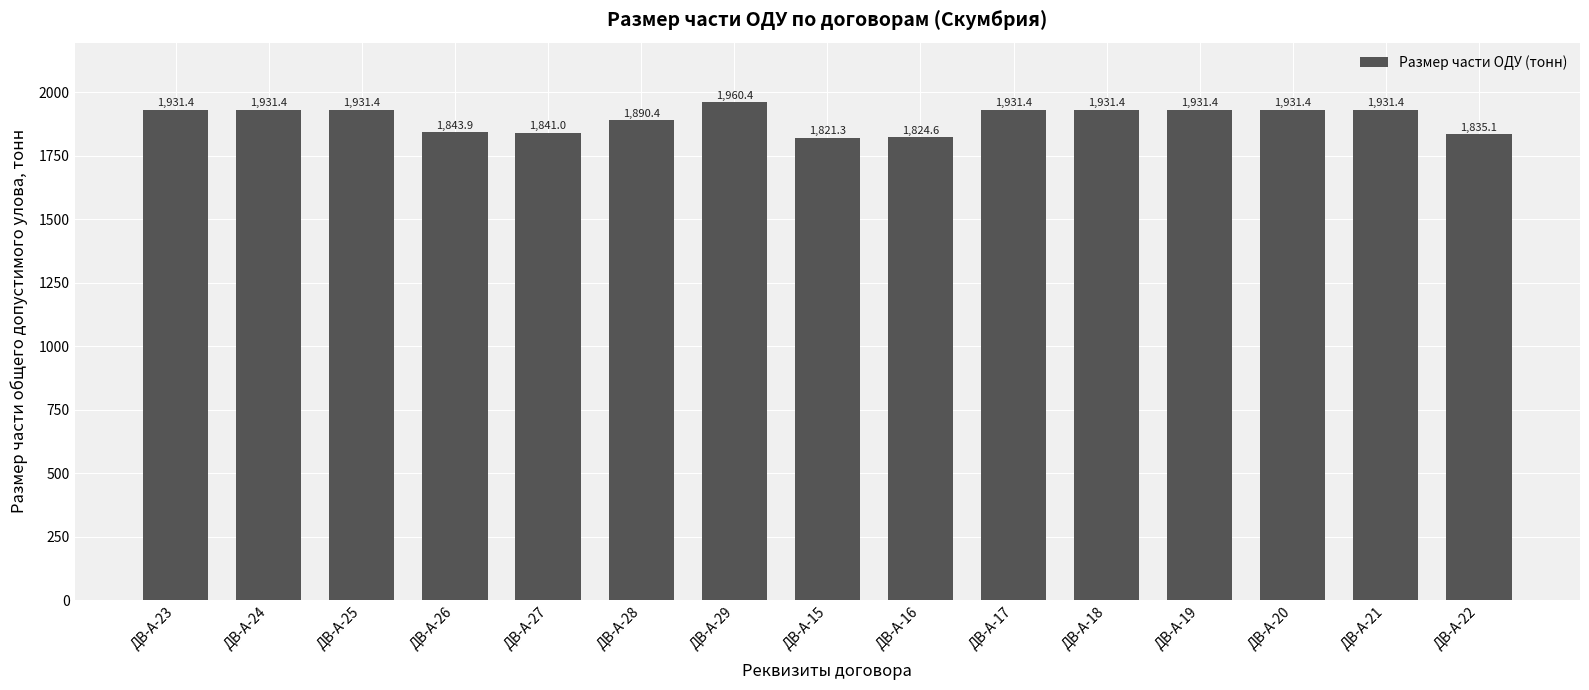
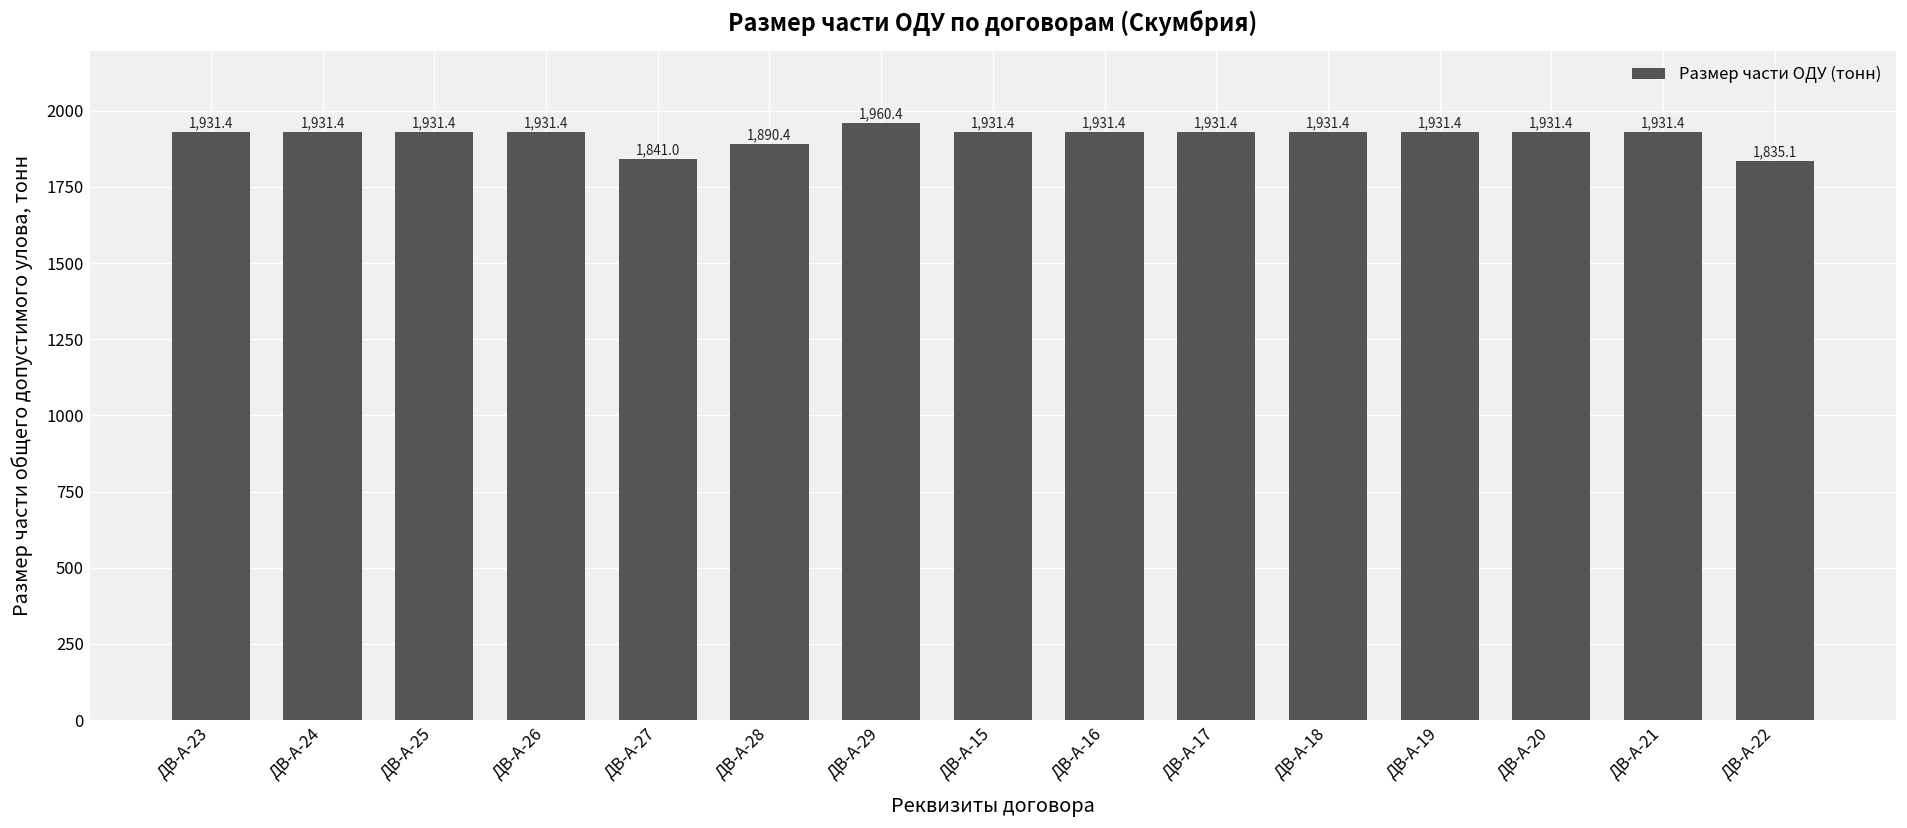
ДВ-А-26: 1,843.9 -> 1,931.4
ДВ-А-15: 1,821.3 -> 1,931.4
ДВ-А-16: 1,824.6 -> 1,931.4
